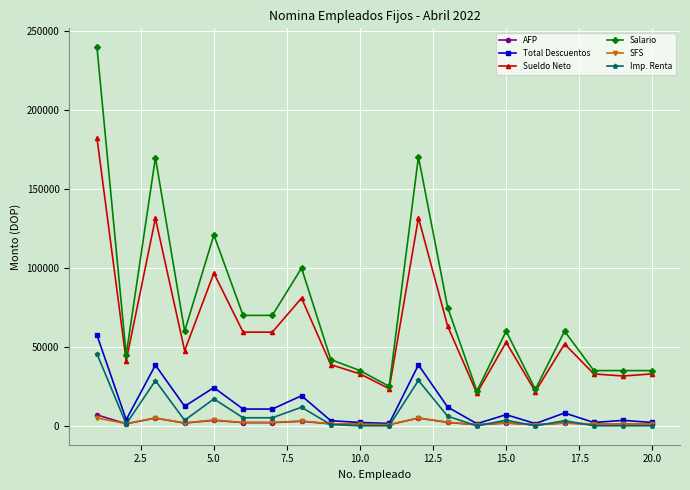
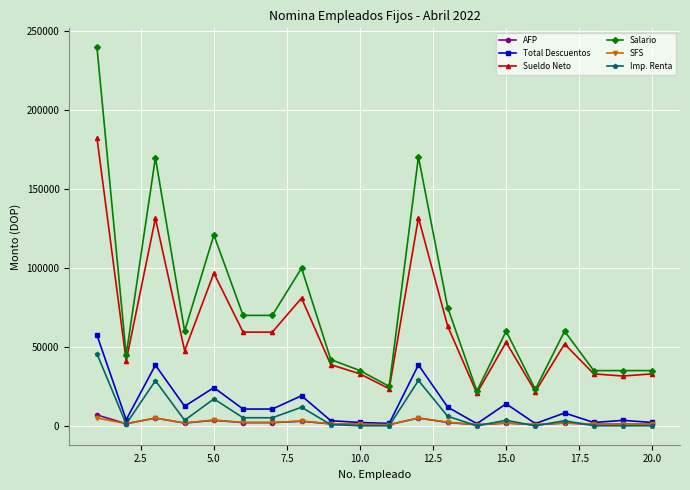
Total Descuentos, 15.0: 7000 -> 14000
